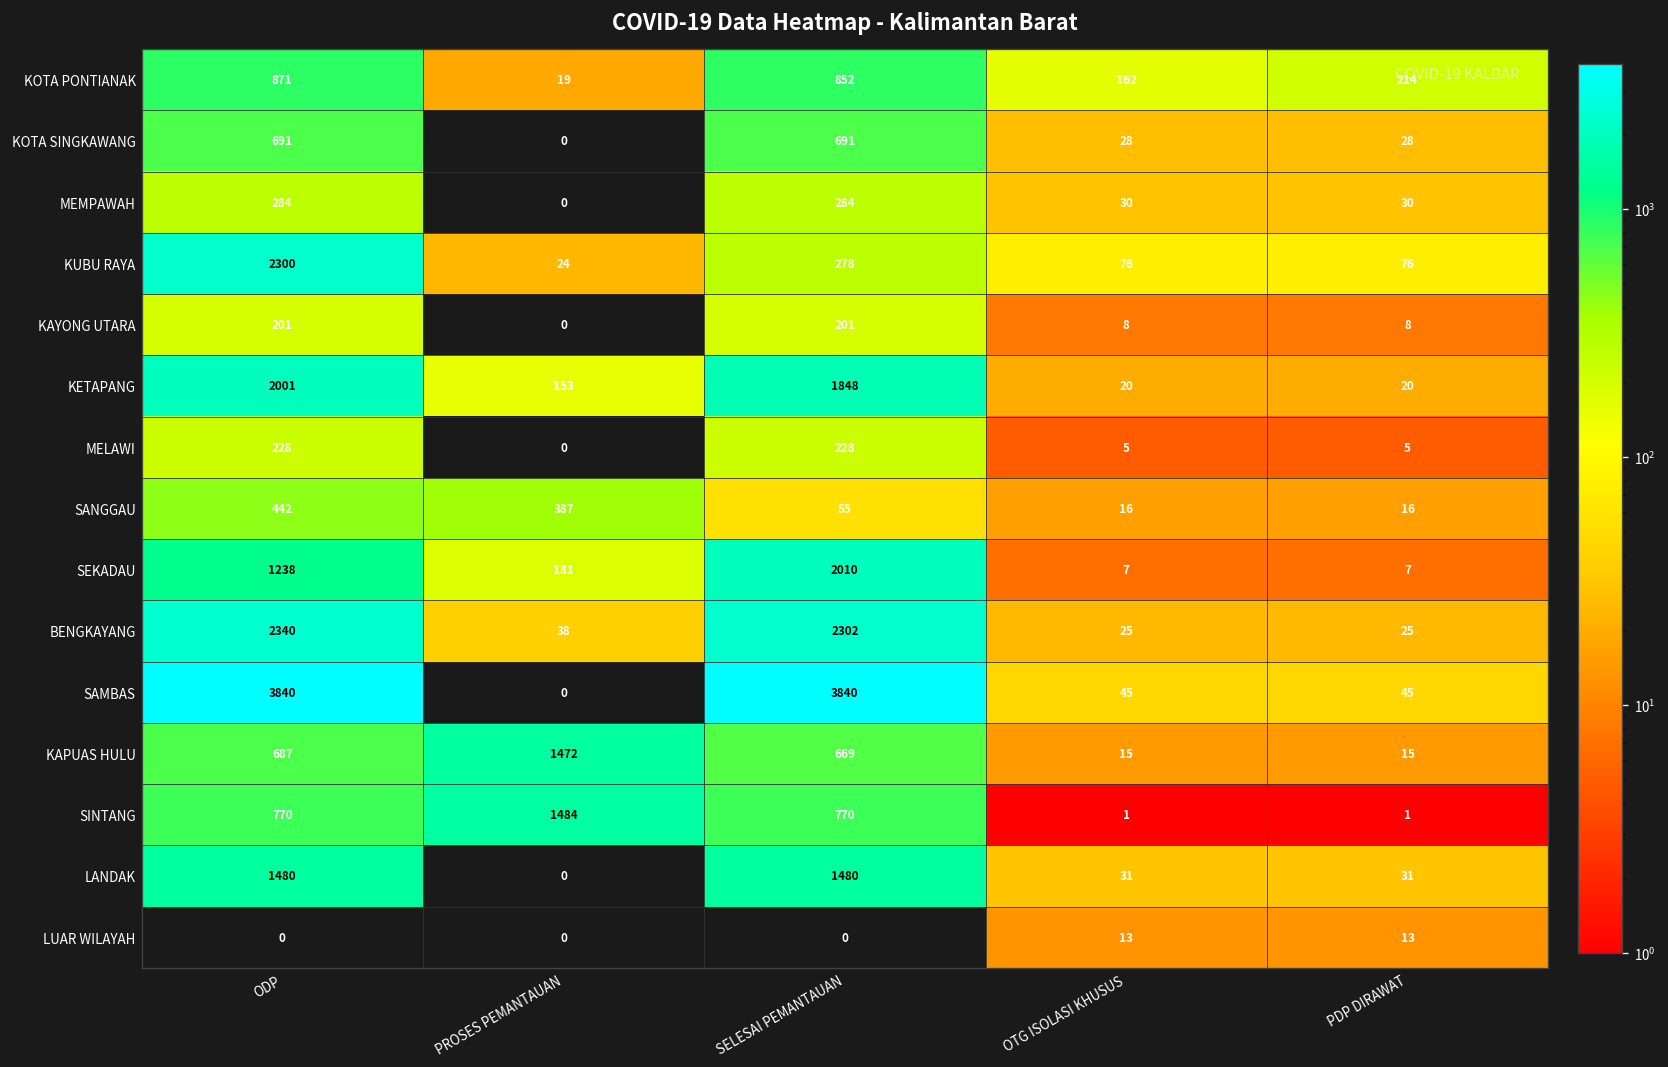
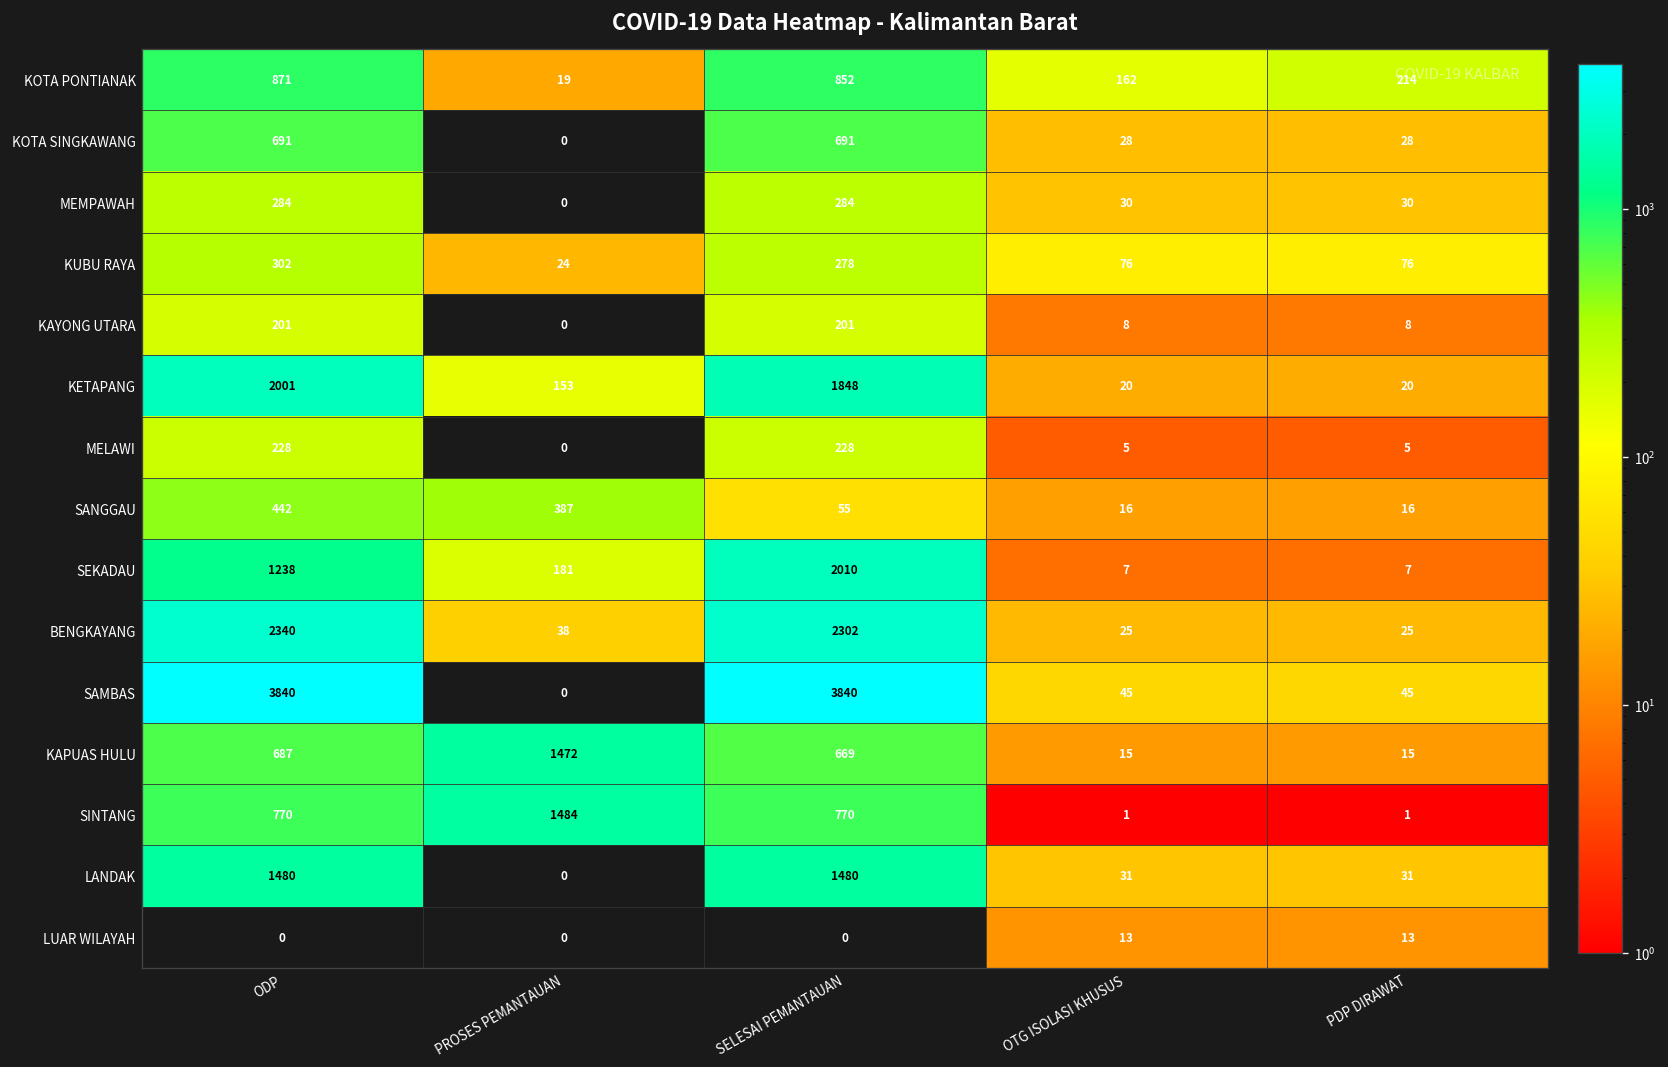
KUBU RAYA, ODP: 2300 -> 302
